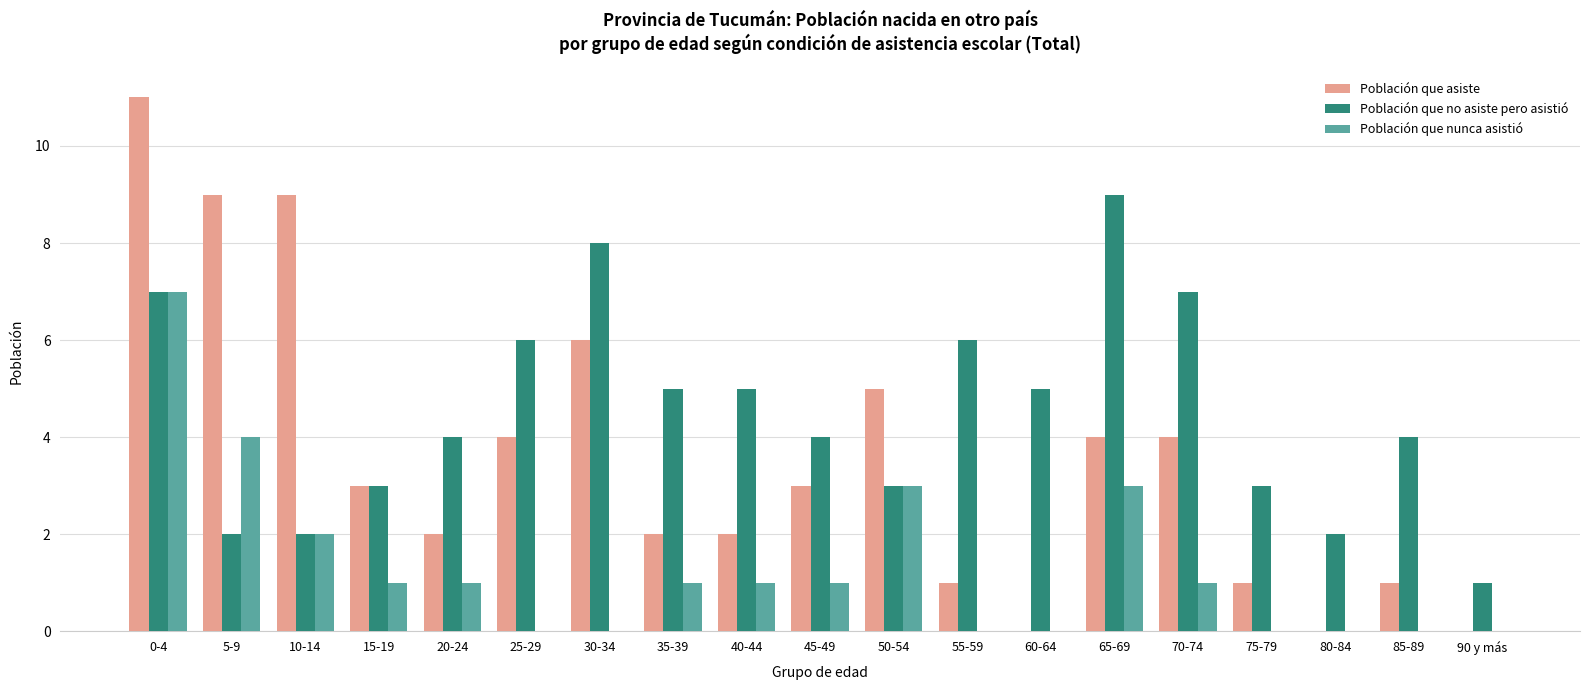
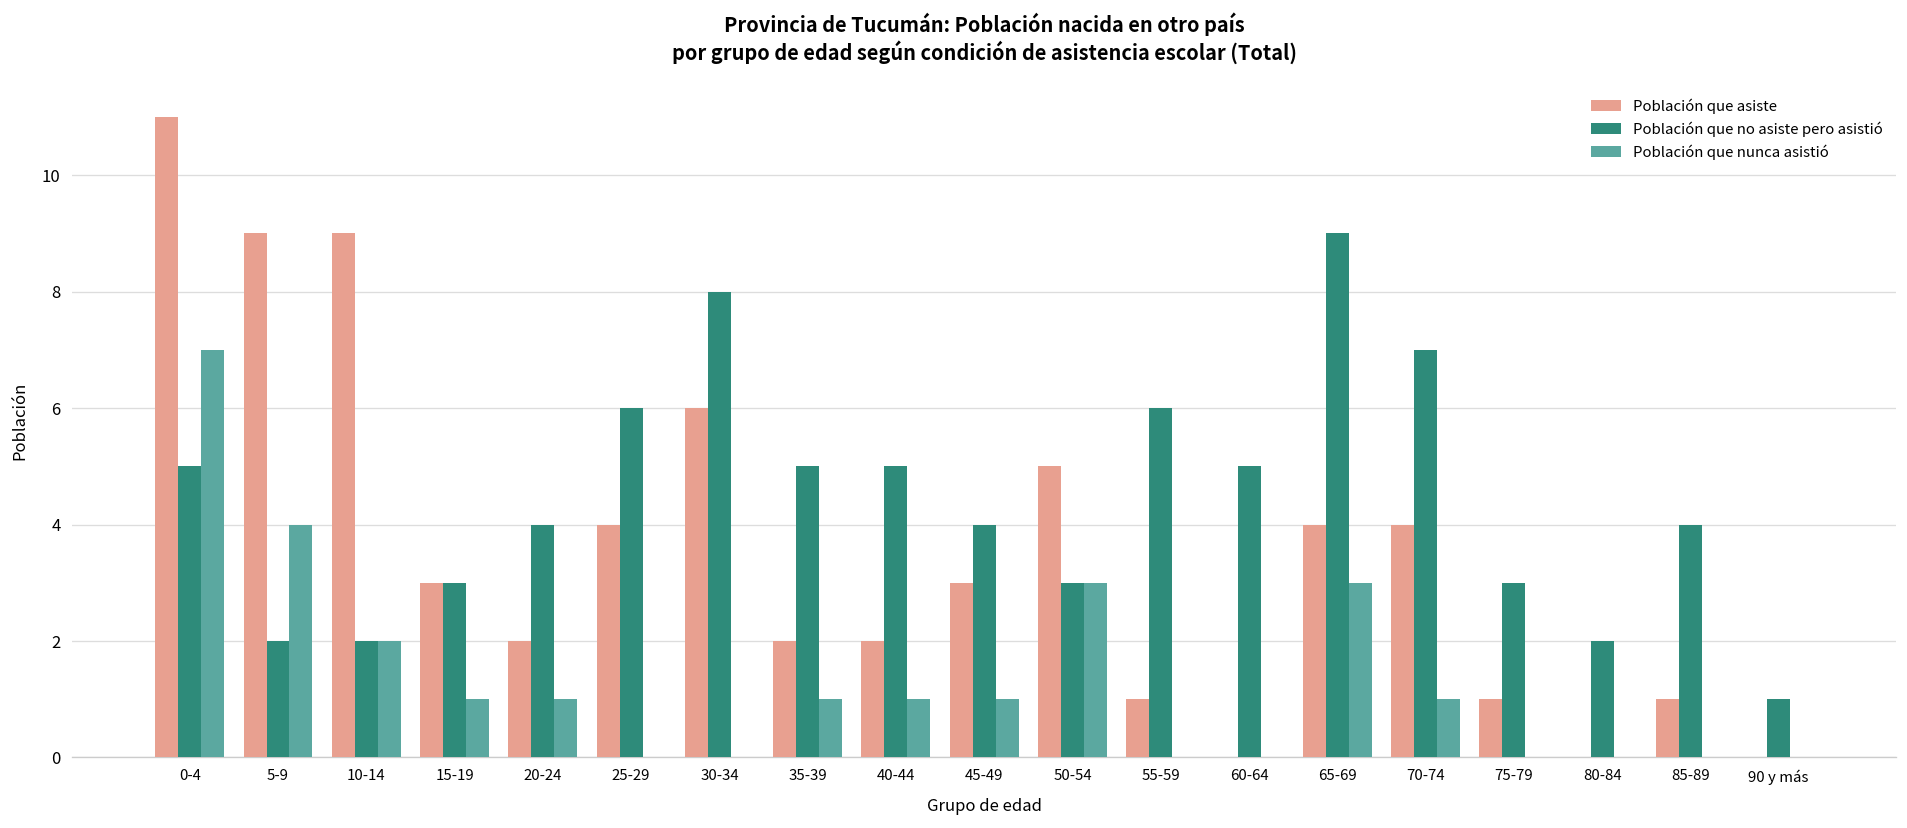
Población que no asiste pero asistió, 0-4: 7 -> 5
